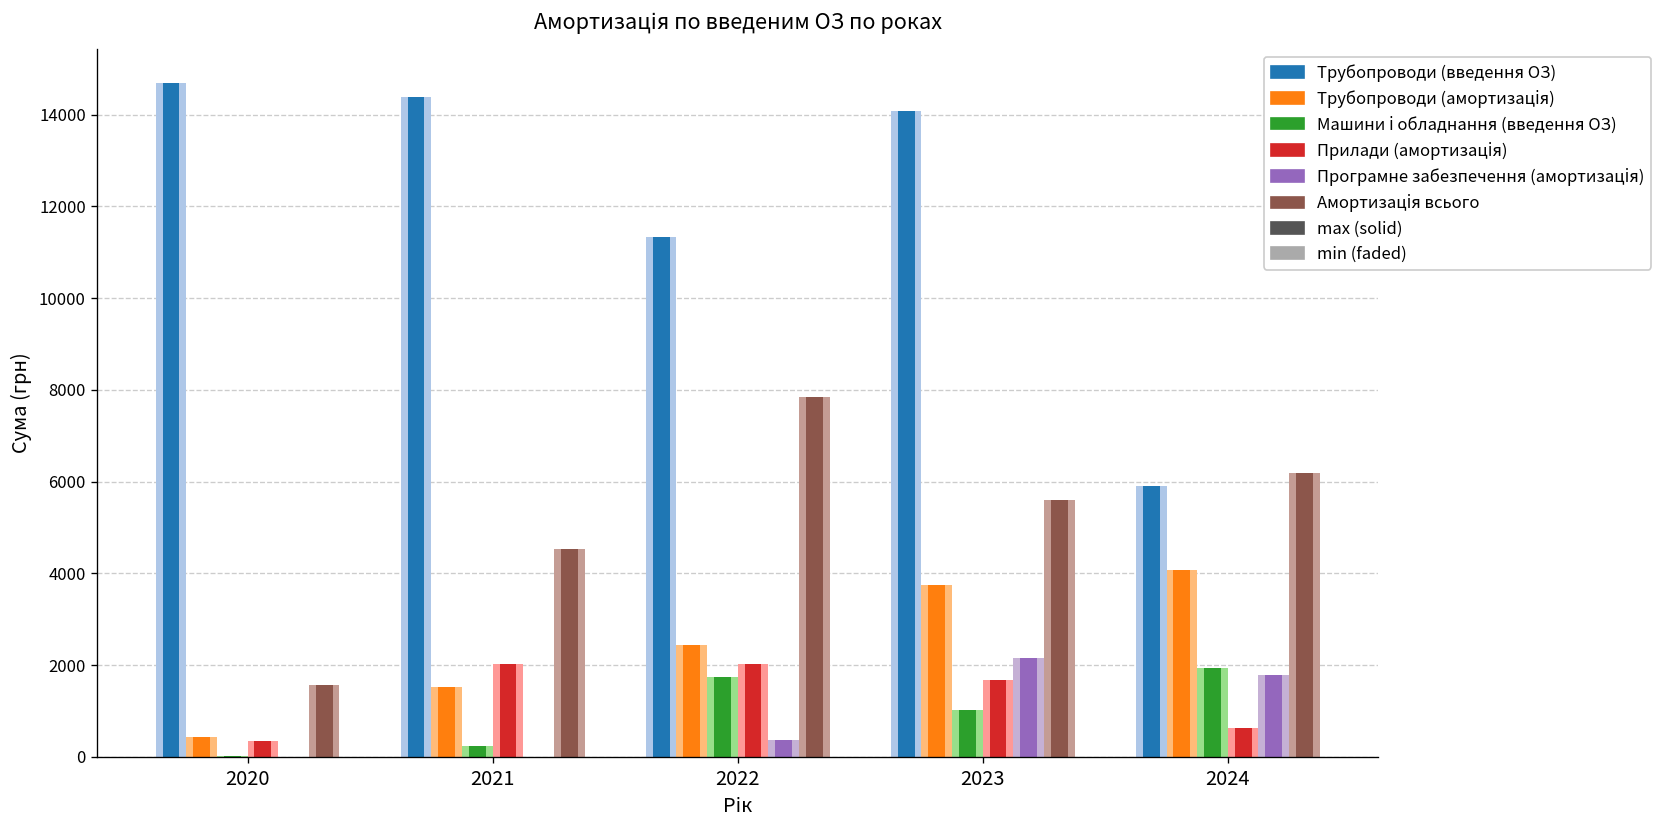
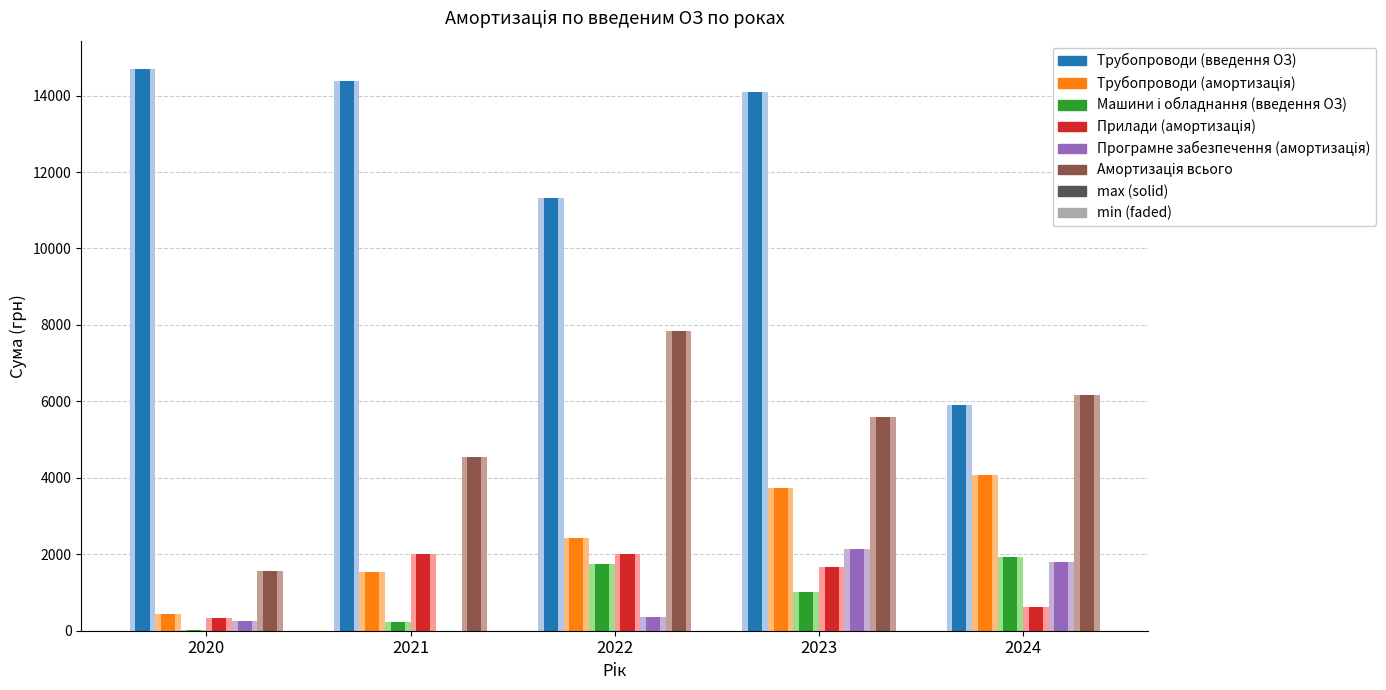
Програмне забезпечення (амортизація), 2020: 0 -> 300
